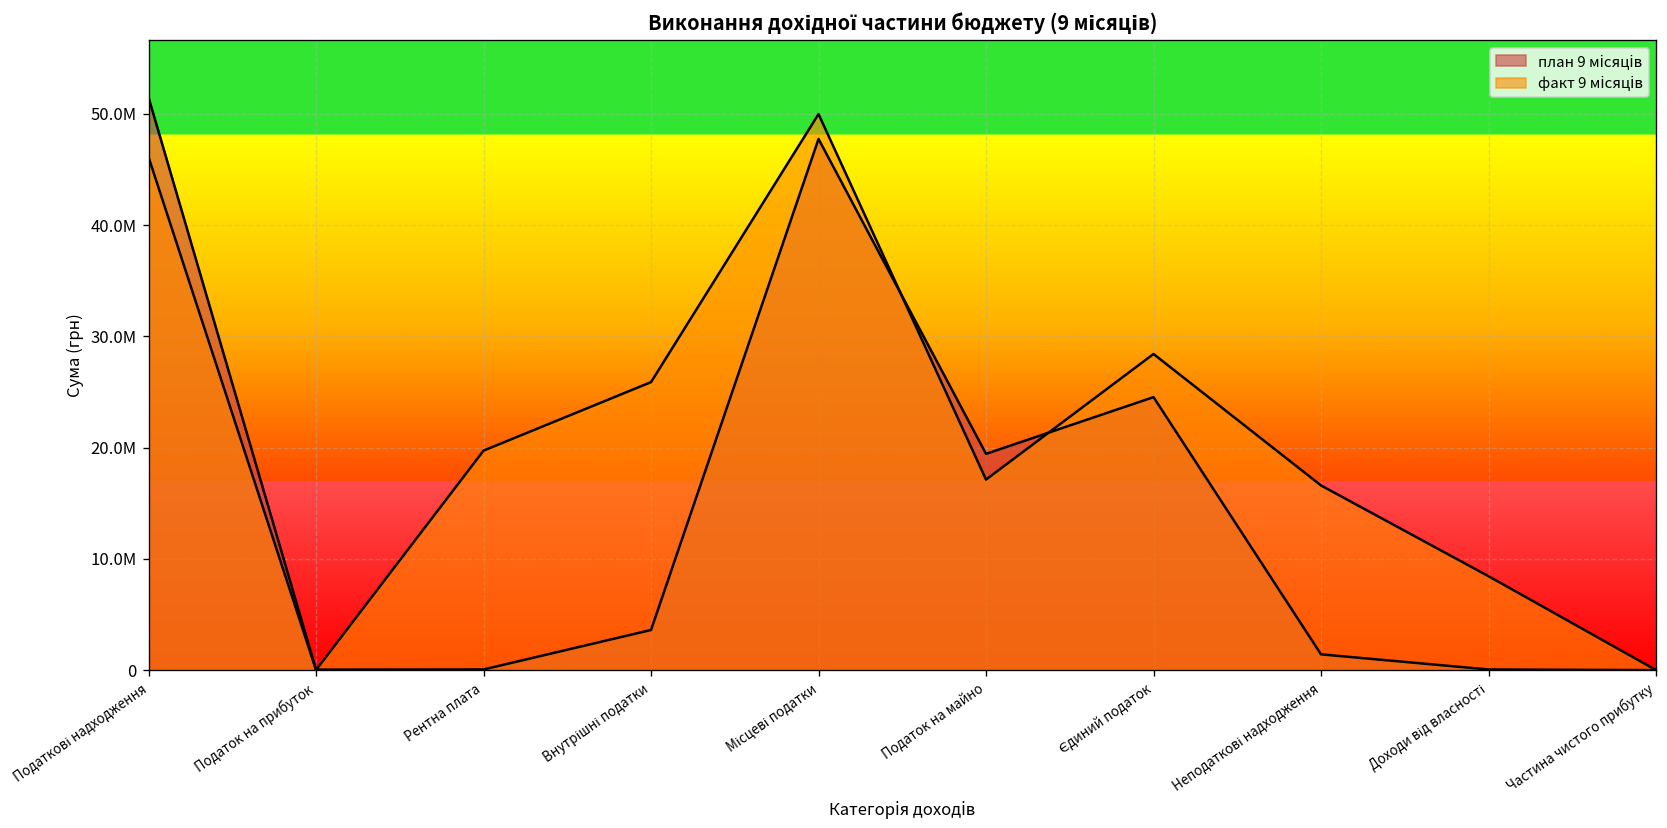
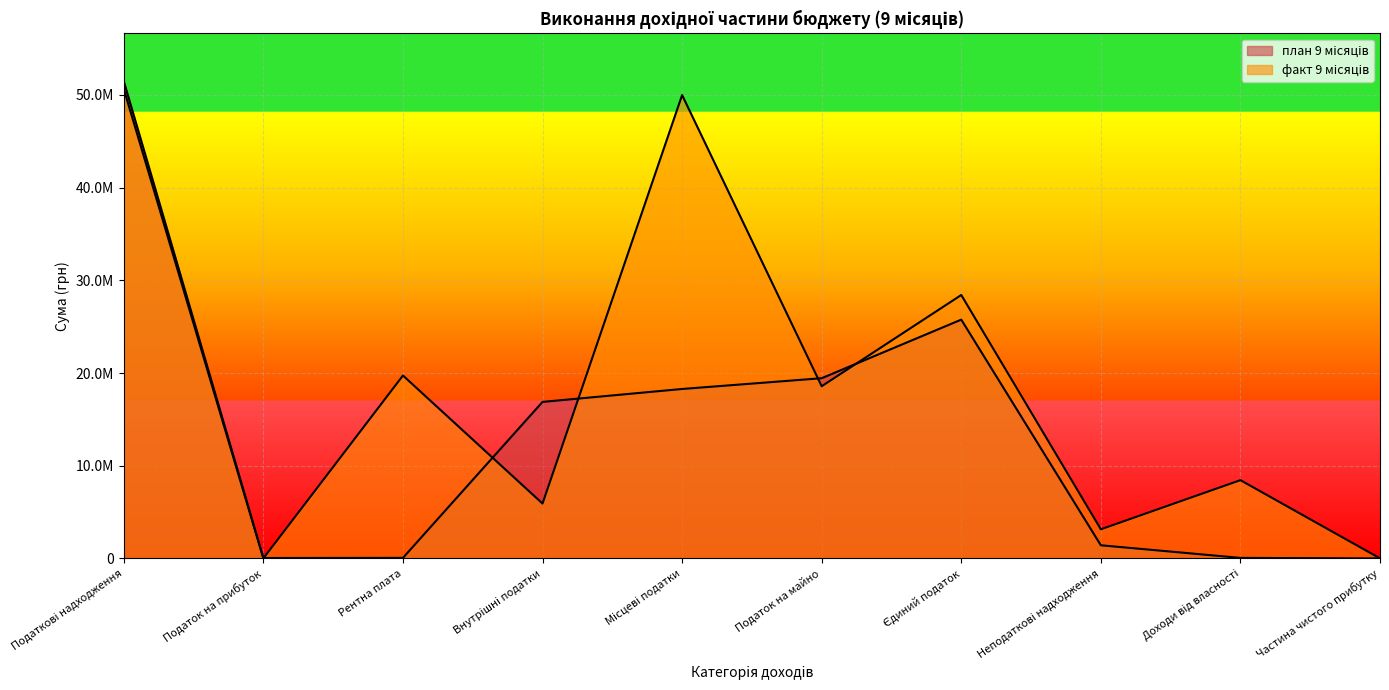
факт 9 місяців, Податкові надходження: 46000000 -> 51000000
план 9 місяців, Внутрішні податки: 4000000 -> 17000000
факт 9 місяців, Внутрішні податки: 26000000 -> 6000000
план 9 місяців, Місцеві податки: 48000000 -> 18000000
факт 9 місяців, Податок на майно: 17000000 -> 19000000
план 9 місяців, Єдиний податок: 25000000 -> 26000000
факт 9 місяців, Неподаткові надходження: 17000000 -> 3000000
